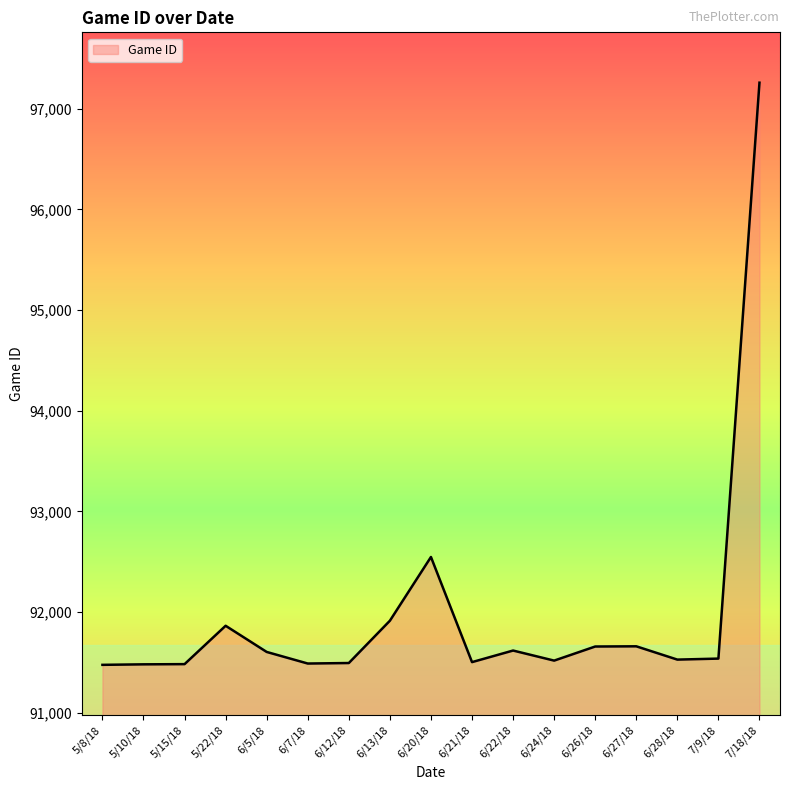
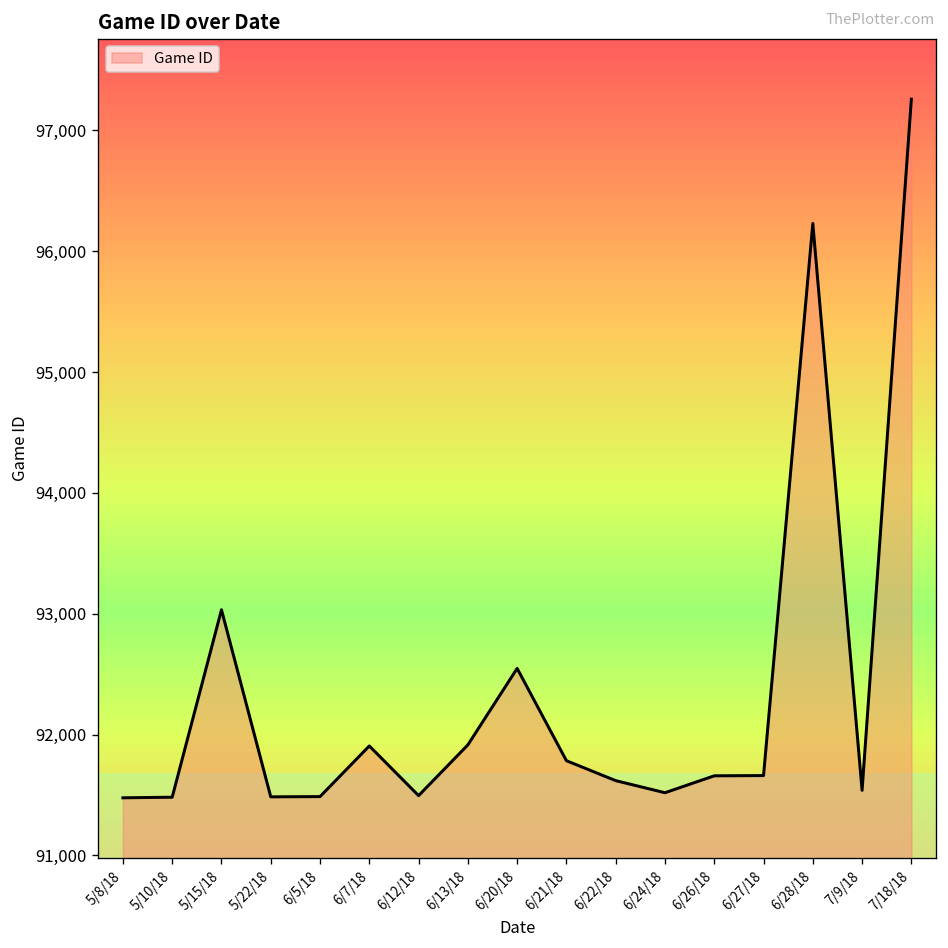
5/15/18: 91,480 -> 93,030
5/22/18: 91,870 -> 91,490
6/5/18: 91,610 -> 91,490
6/7/18: 91,490 -> 91,910
6/21/18: 91,500 -> 91,780
6/28/18: 91,530 -> 96,230
